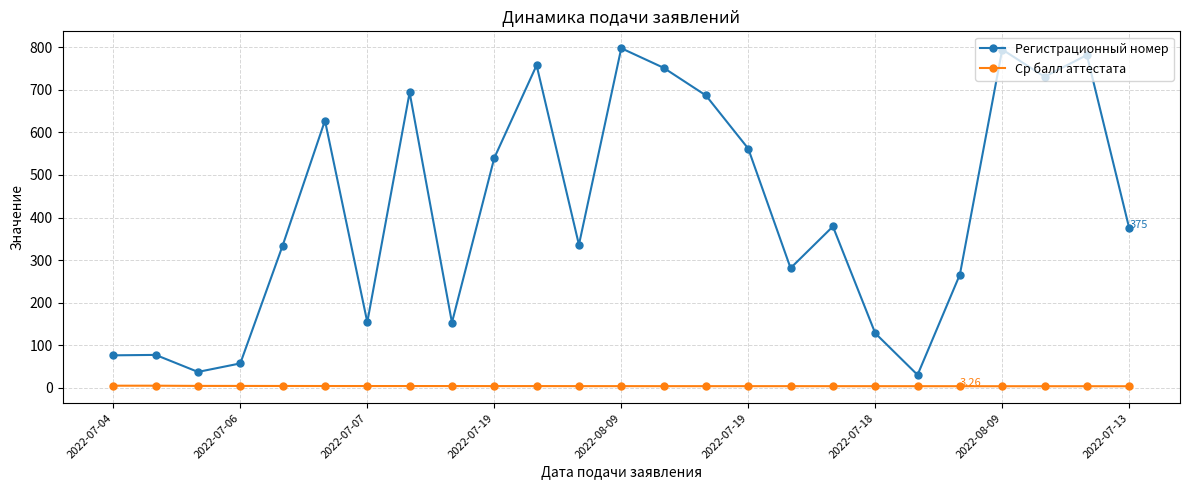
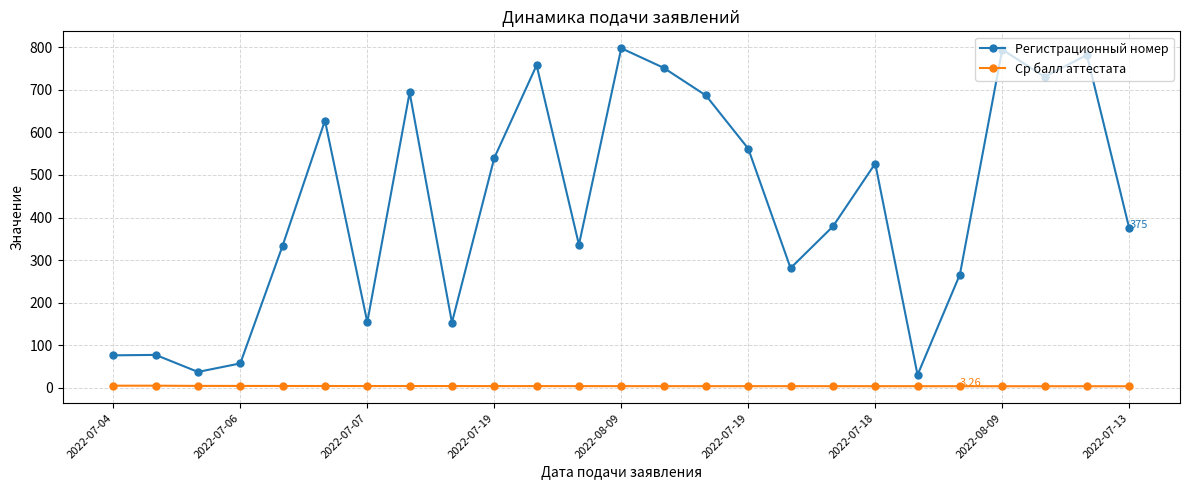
Регистрационный номер, 2022-07-18: 130 -> 530
